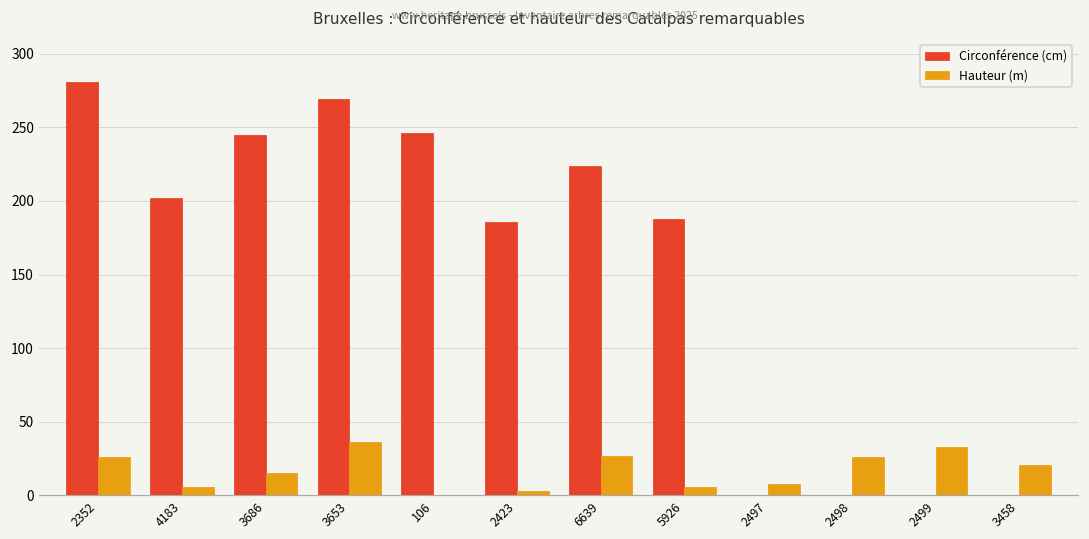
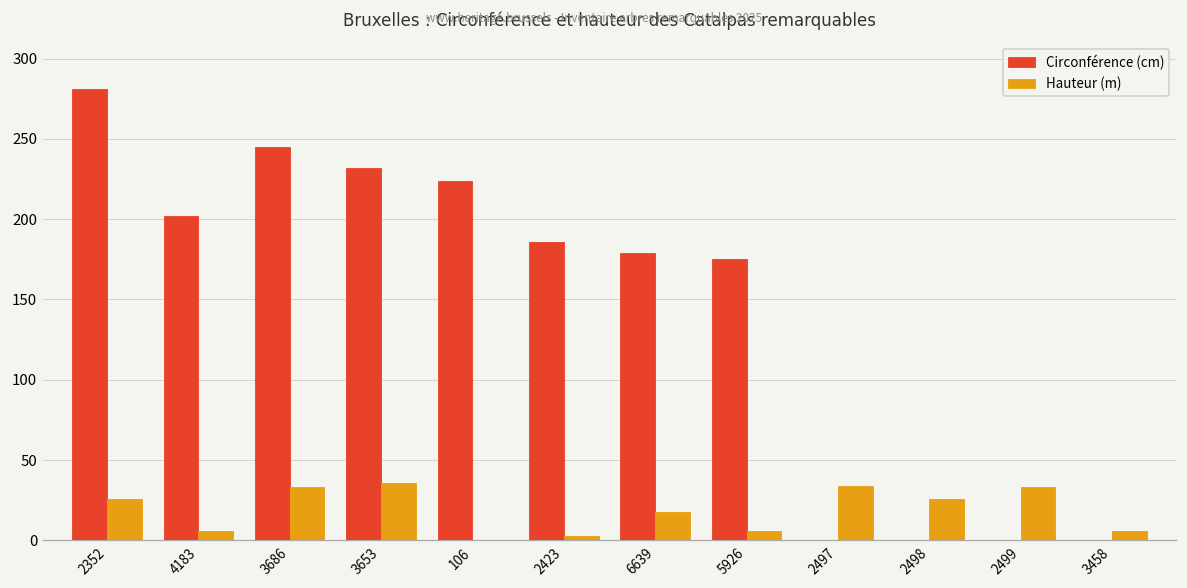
Hauteur (m), 3686: 15 -> 33
Circonférence (cm), 3653: 269 -> 232
Circonférence (cm), 106: 246 -> 224
Circonférence (cm), 6639: 224 -> 179
Hauteur (m), 6639: 27 -> 18
Circonférence (cm), 5926: 188 -> 175
Hauteur (m), 2497: 8 -> 34
Hauteur (m), 3458: 21 -> 6
